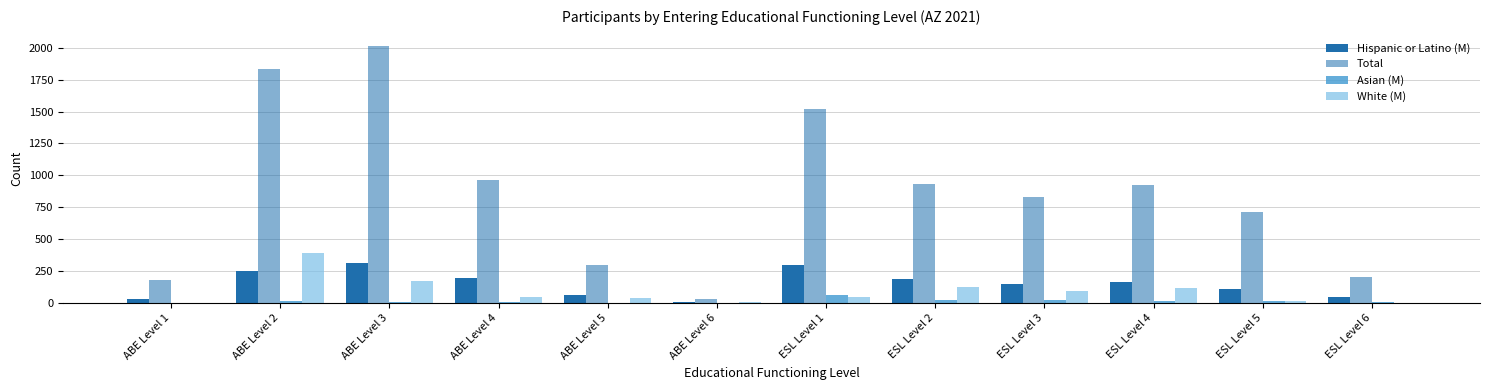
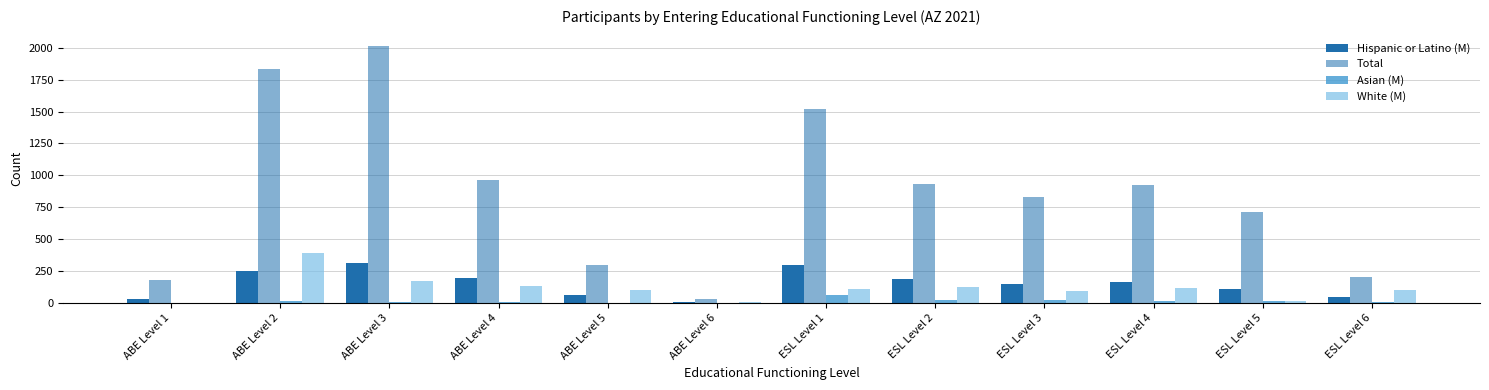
White (M), ABE Level 4: 40 -> 130
White (M), ABE Level 5: 40 -> 100
White (M), ESL Level 1: 50 -> 110
White (M), ESL Level 6: 0 -> 100
